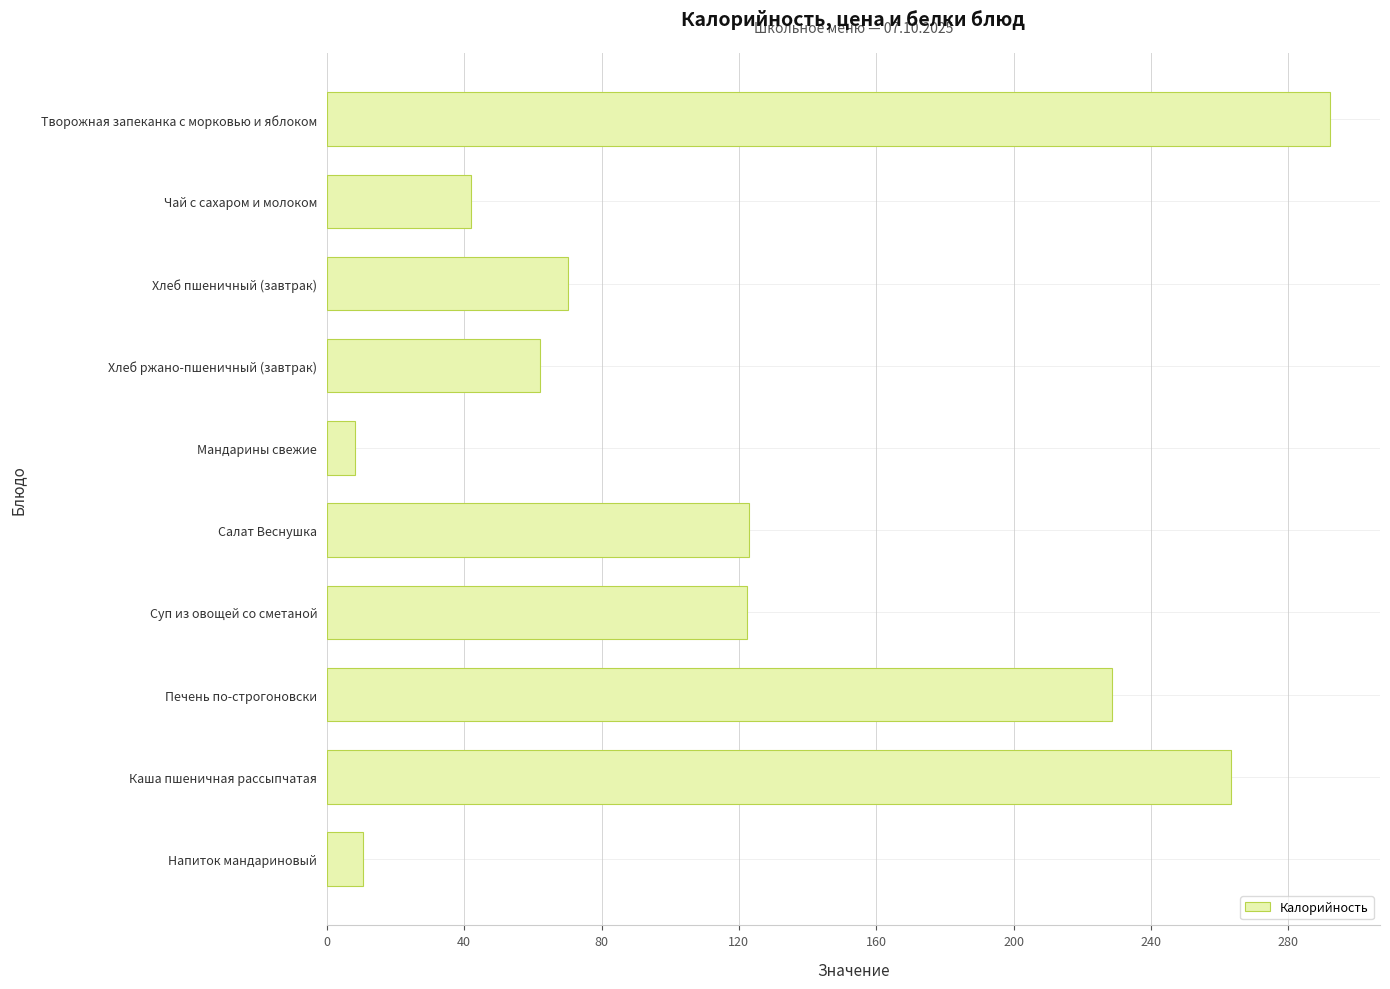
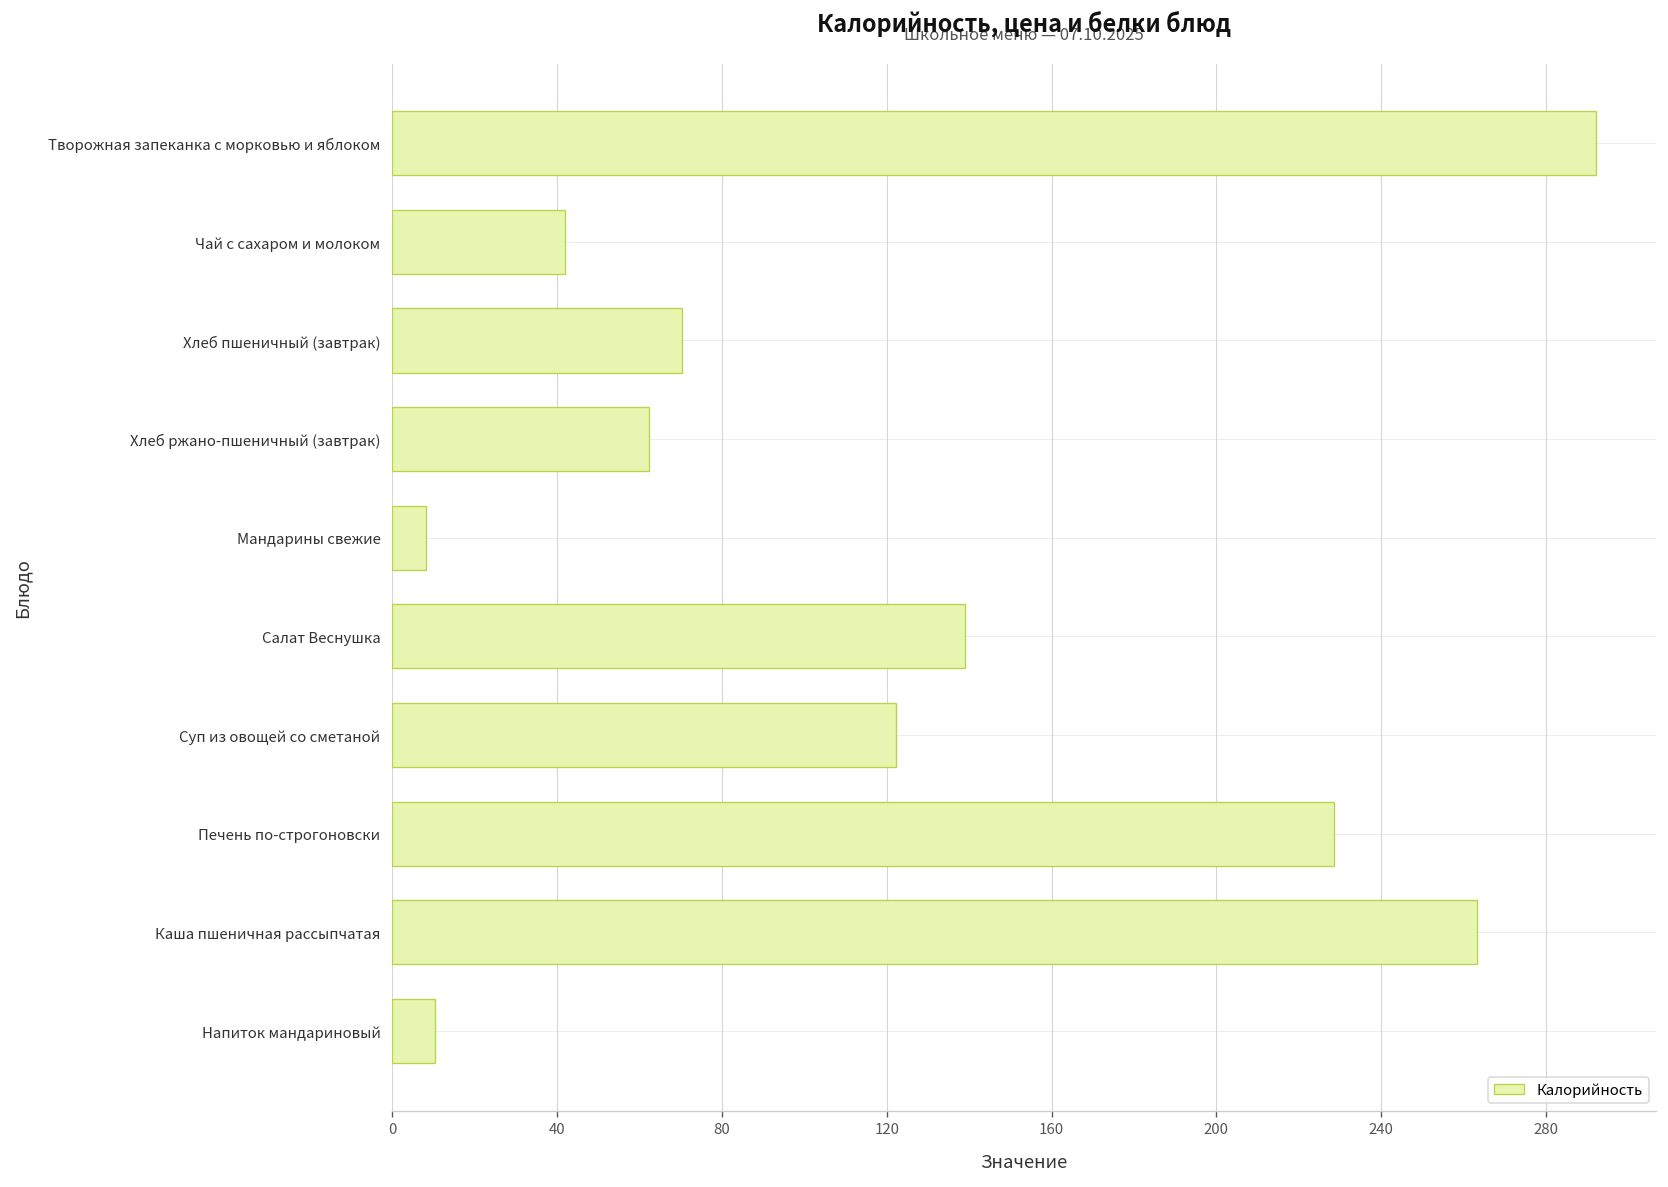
Салат Веснушка: 123 -> 139
